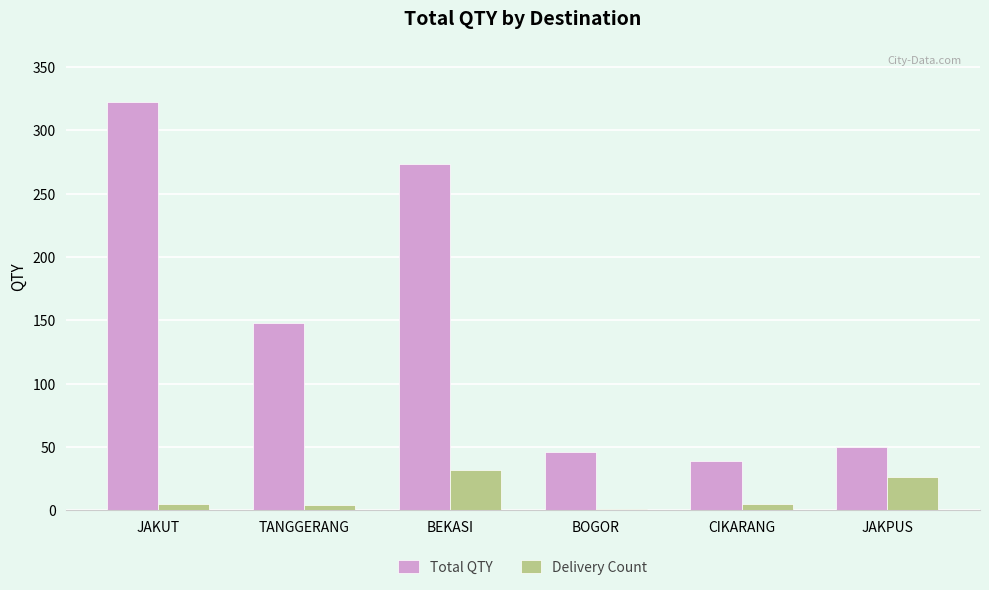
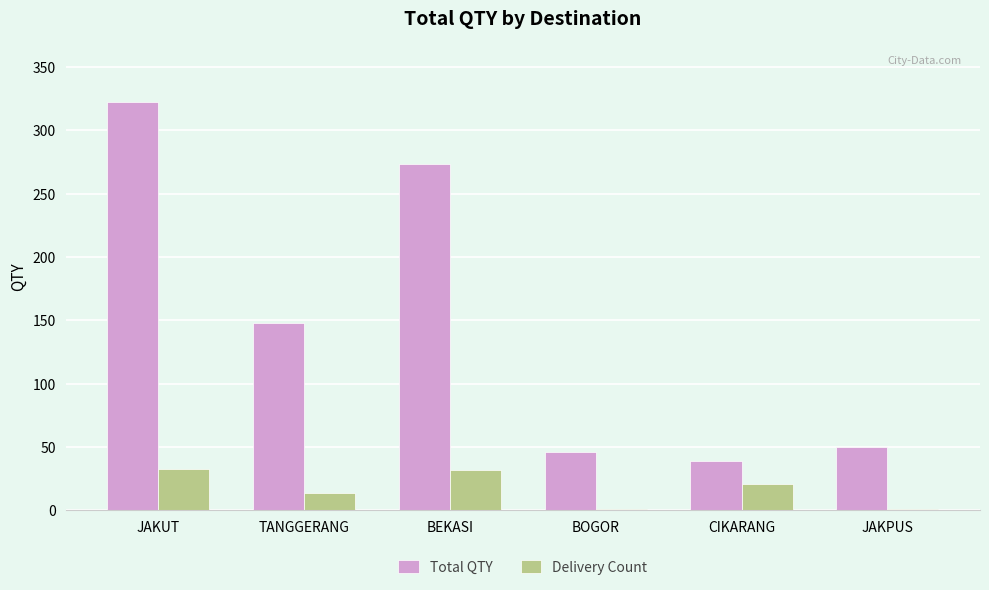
Delivery Count, JAKUT: 5 -> 33
Delivery Count, TANGGERANG: 4 -> 14
Delivery Count, CIKARANG: 5 -> 21
Delivery Count, JAKPUS: 26 -> 1
